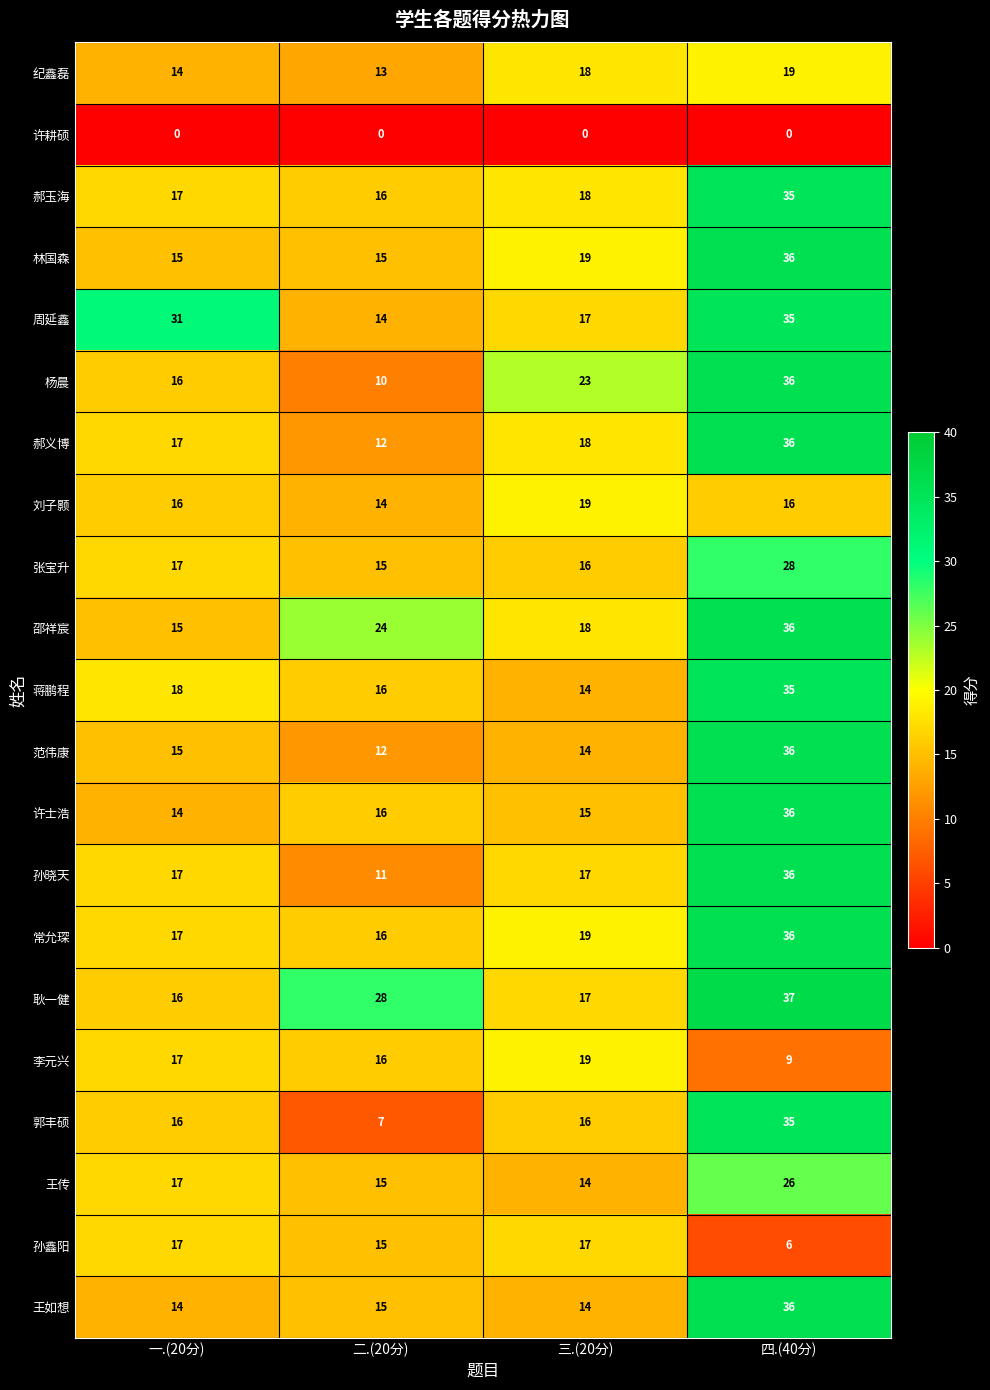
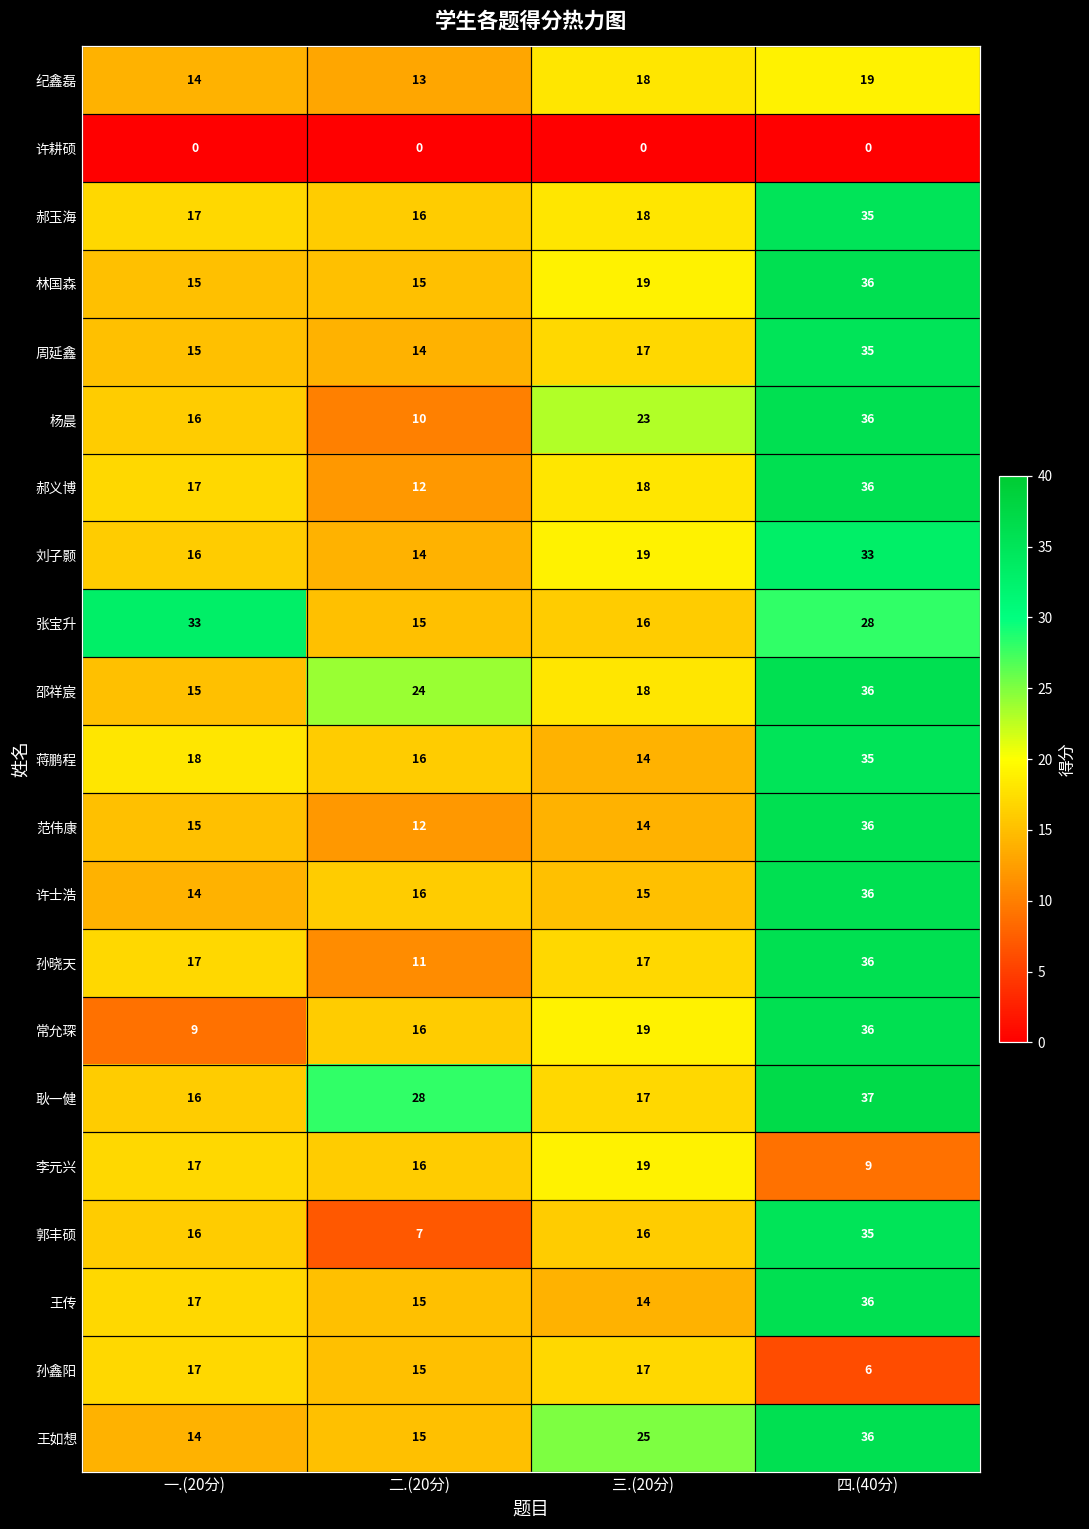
周延鑫, 一.(20分): 31 -> 15
刘子颢, 四.(40分): 16 -> 33
张宝升, 一.(20分): 17 -> 33
常允琛, 一.(20分): 17 -> 9
王传, 四.(40分): 26 -> 36
王如想, 三.(20分): 14 -> 25
